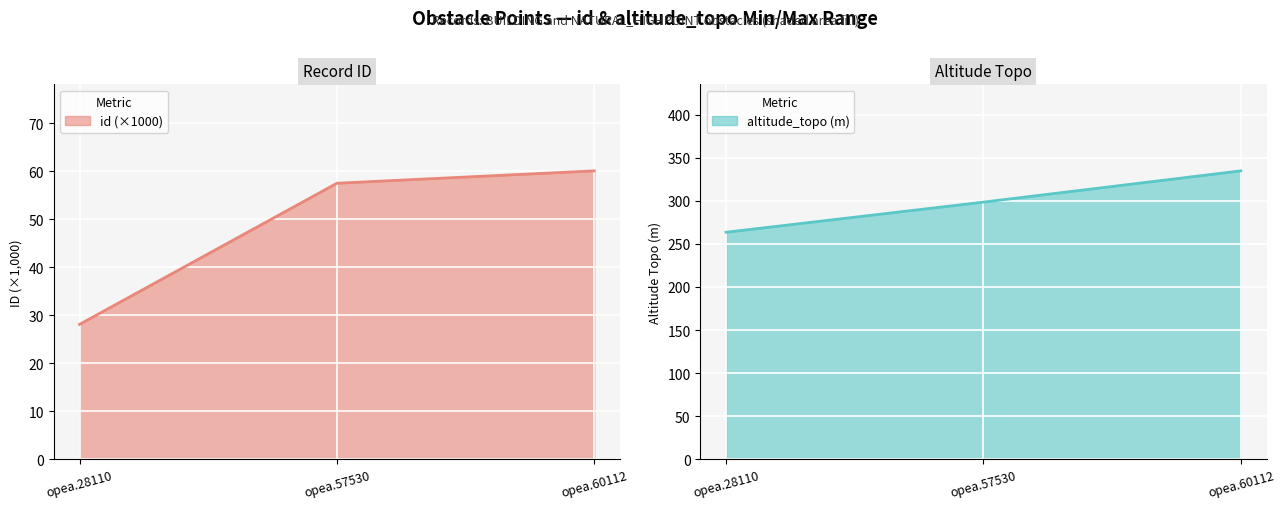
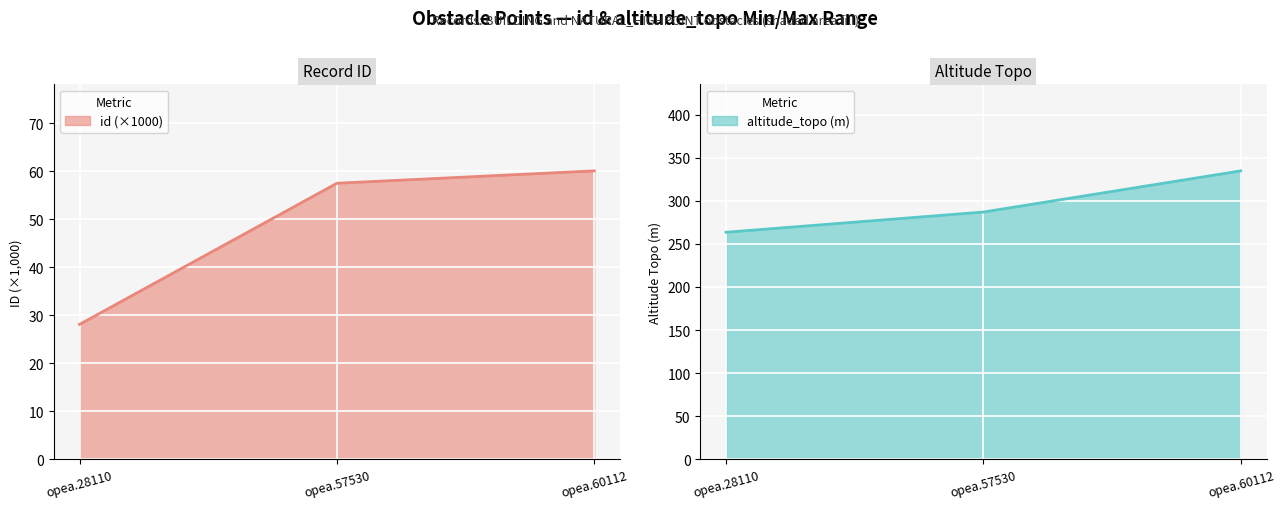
Altitude Topo, opea.57530: 300 -> 290
